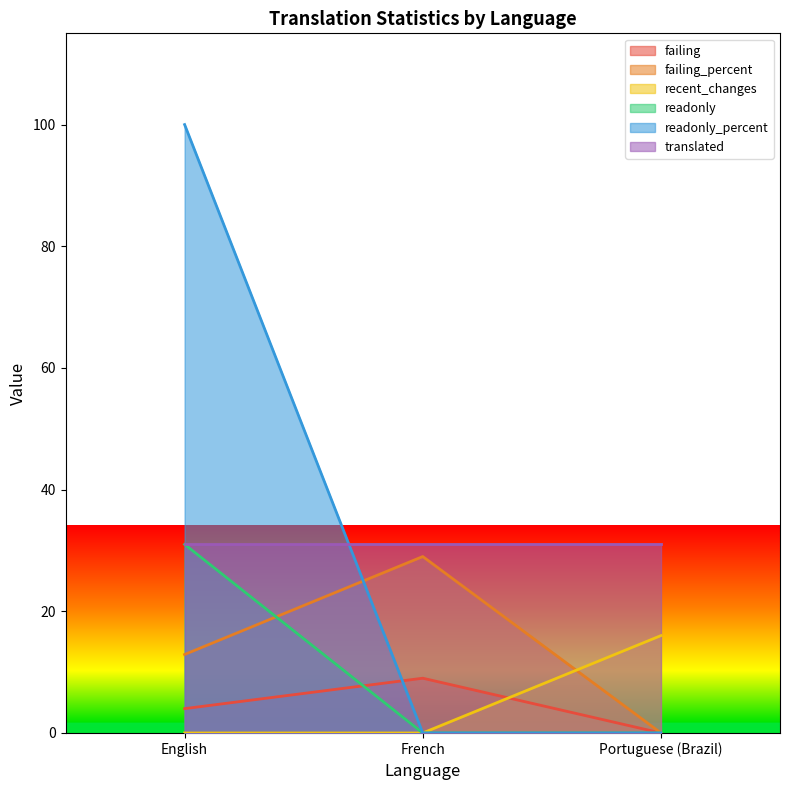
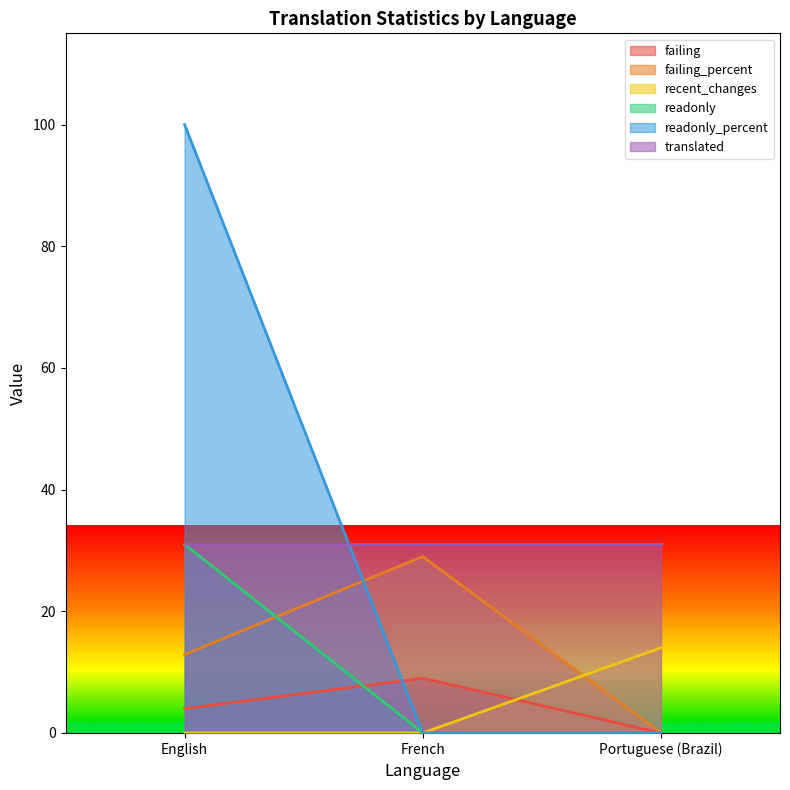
recent_changes, Portuguese (Brazil): 16 -> 14
